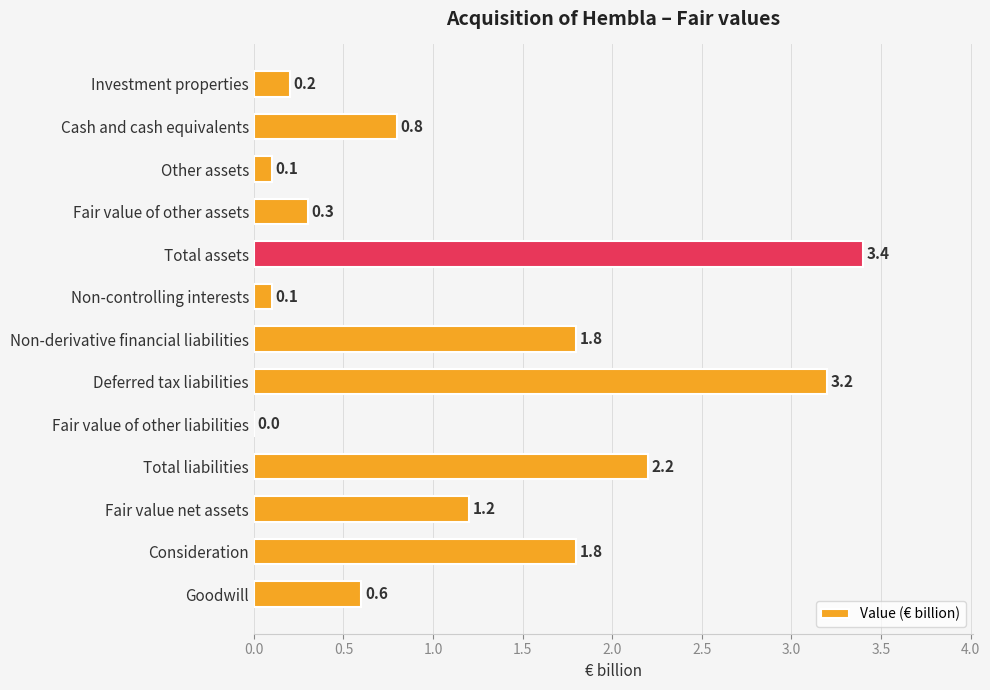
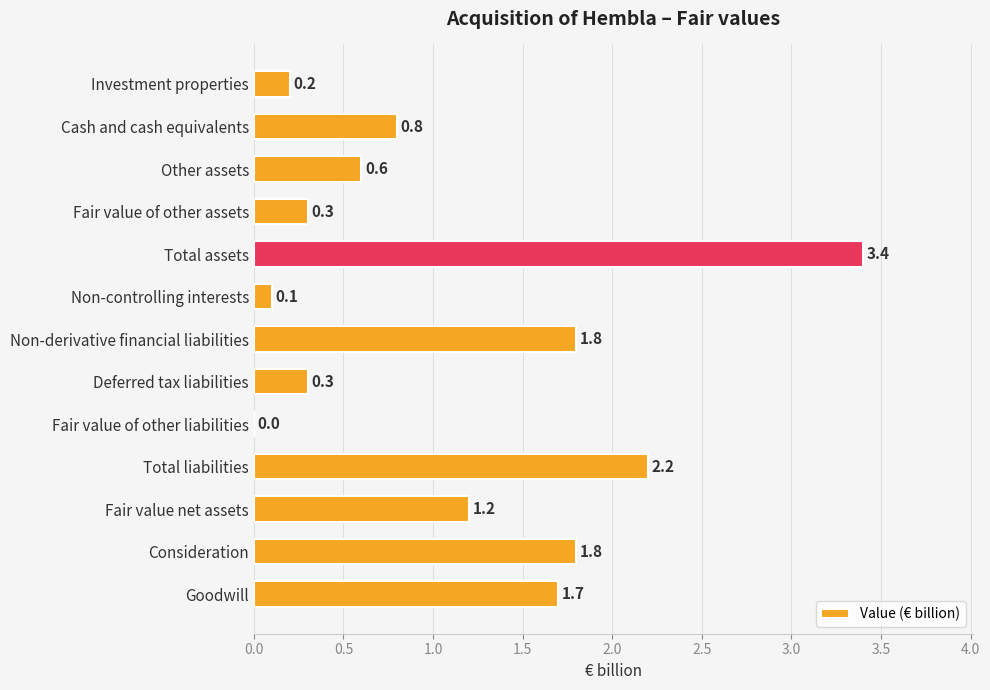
Other assets: 0.1 -> 0.6
Deferred tax liabilities: 3.2 -> 0.3
Goodwill: 0.6 -> 1.7
